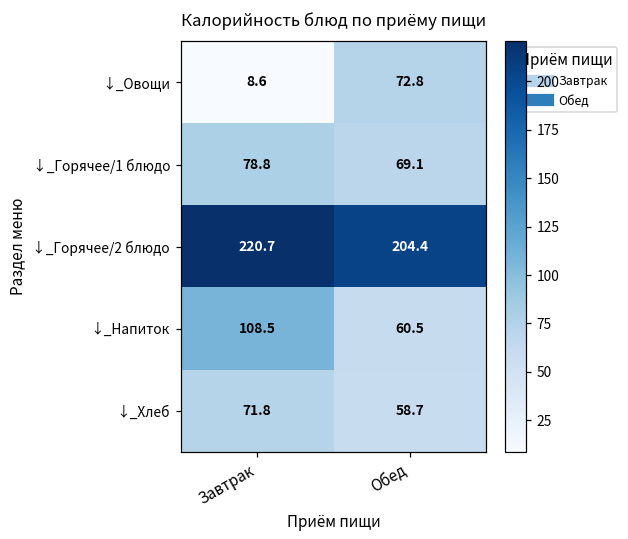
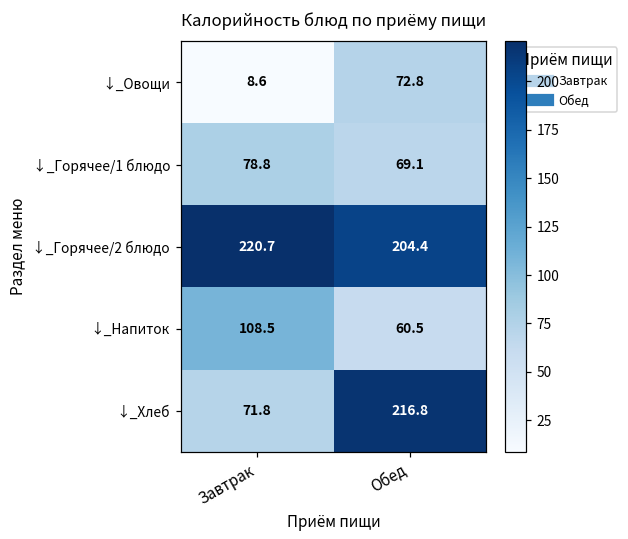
↓_Хлеб, Обед: 58.7 -> 216.8
